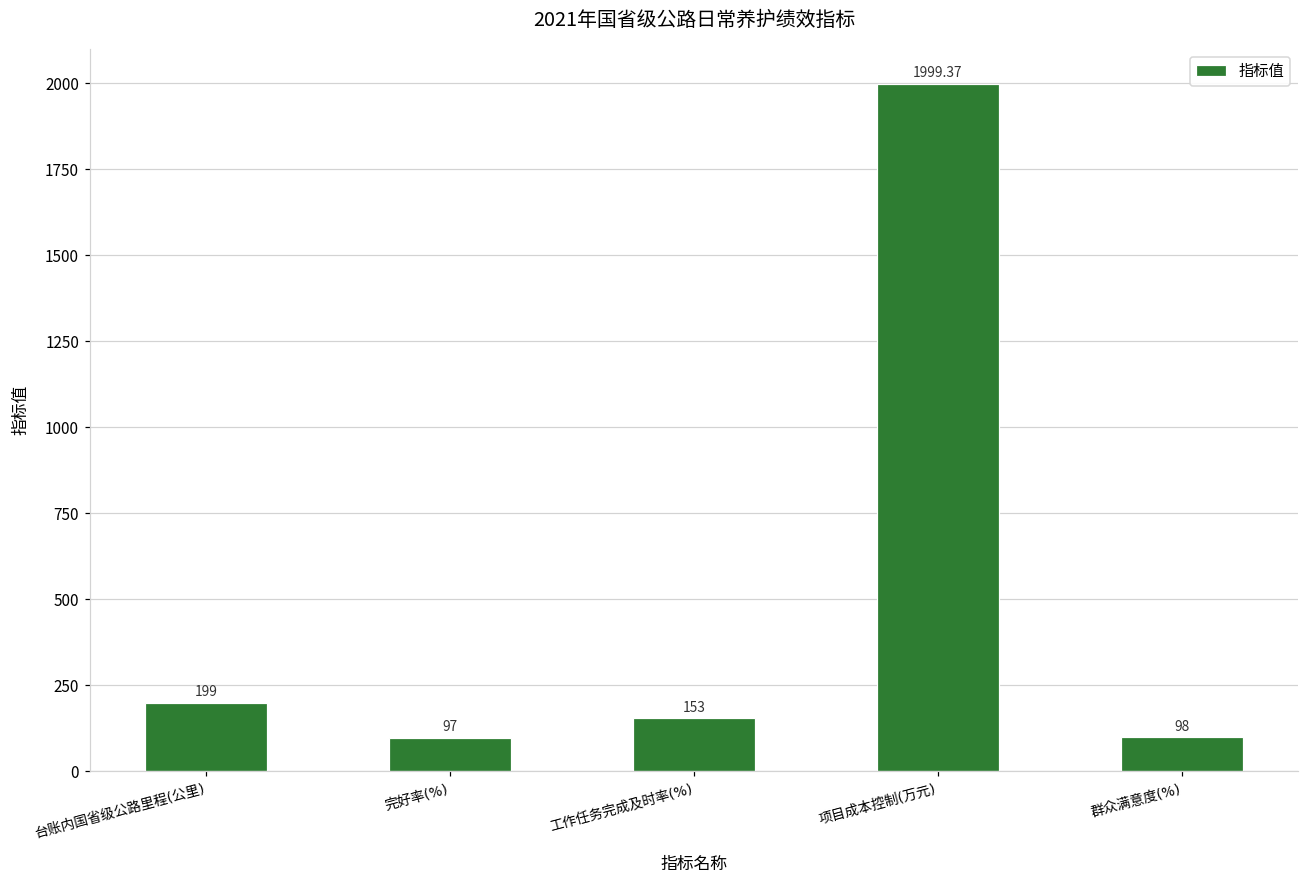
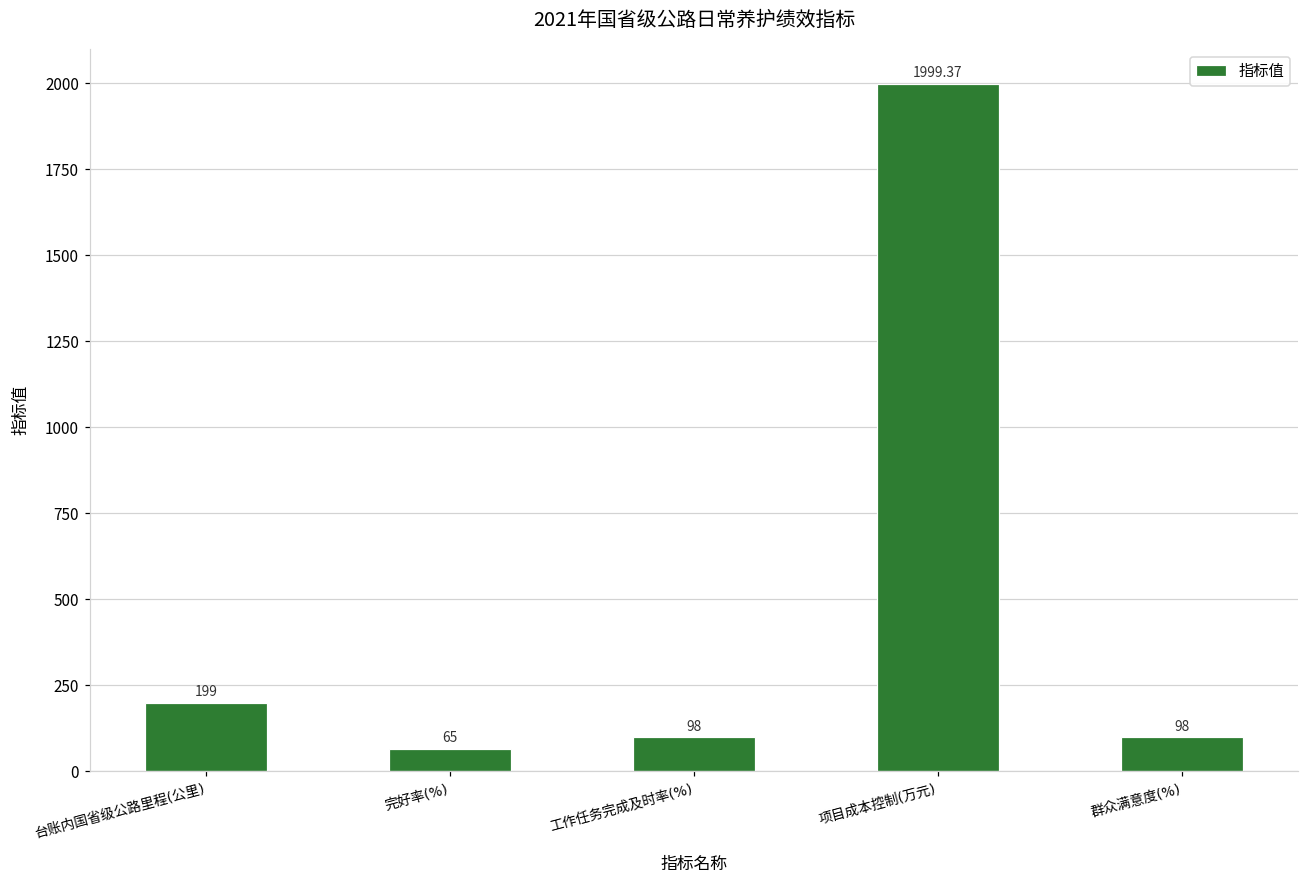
完好率(%): 97 -> 65
工作任务完成及时率(%): 153 -> 98
